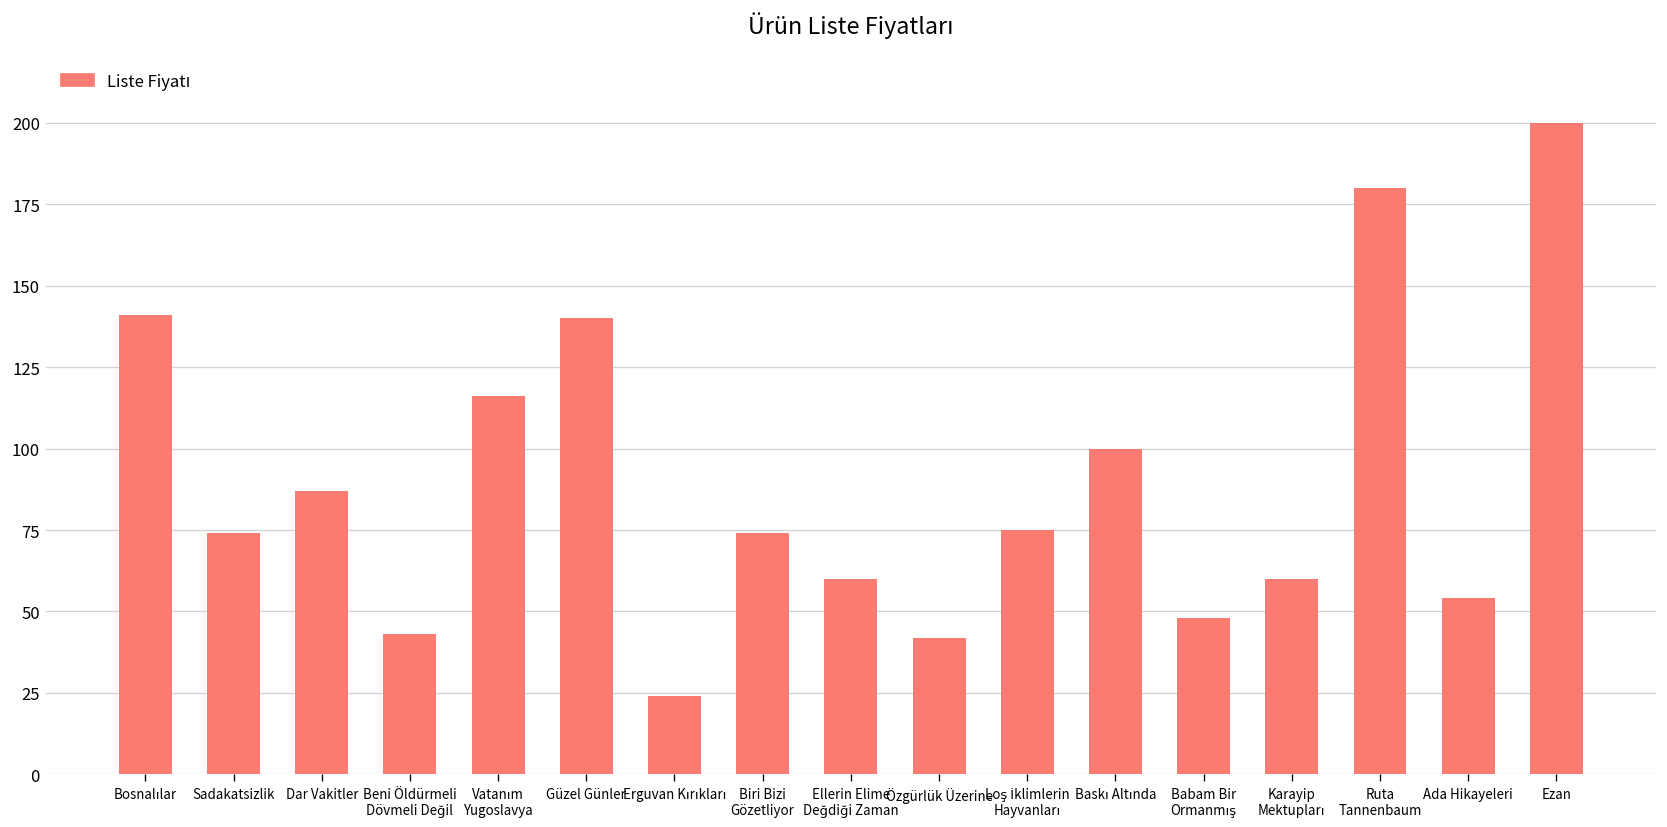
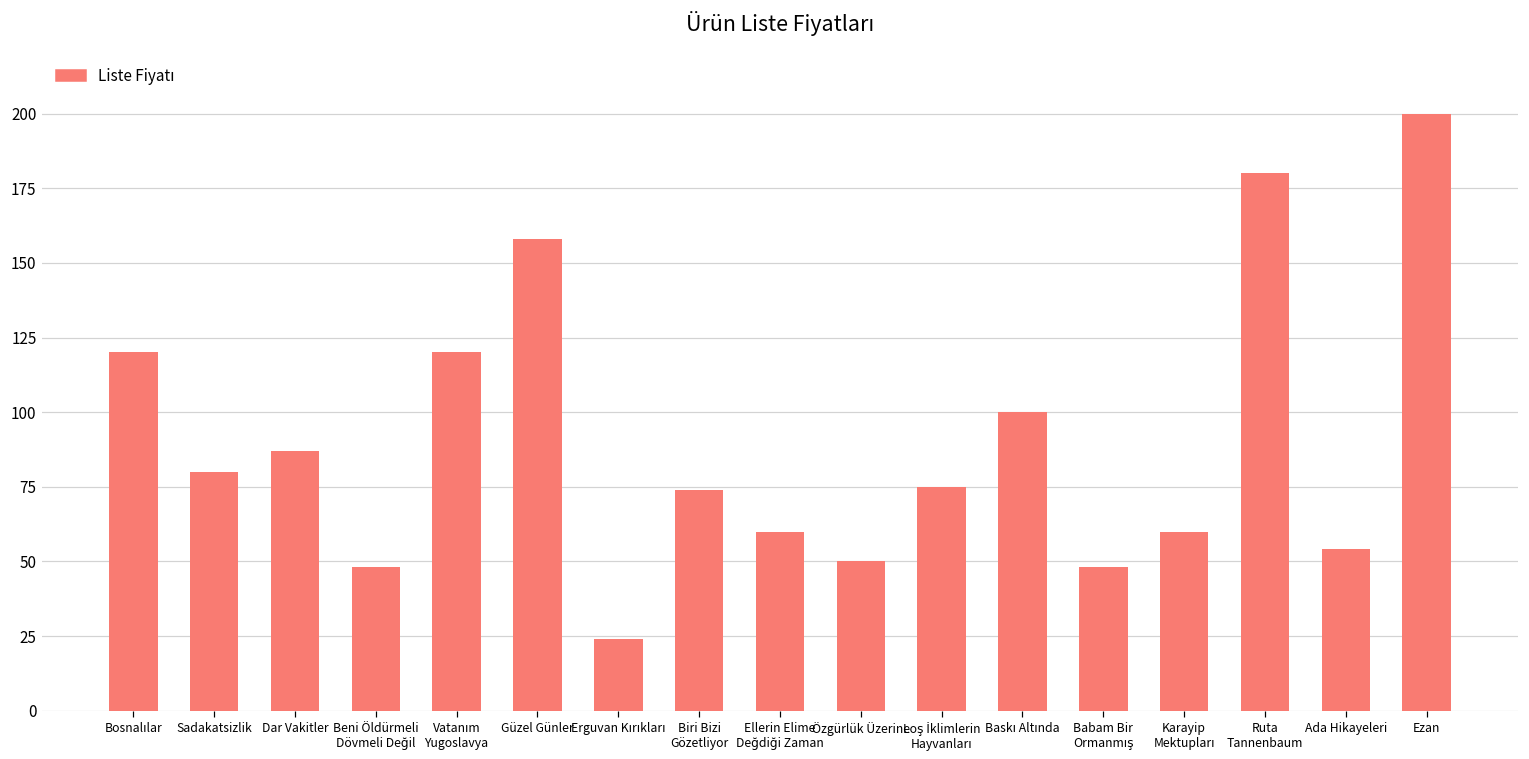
Bosnalılar: 141 -> 120
Sadakatsizlik: 74 -> 80
Beni Öldürmeli Dövmeli Değil: 43 -> 48
Vatanım Yugoslavya: 116 -> 120
Güzel Günler: 140 -> 158
Özgürlük Üzerine: 42 -> 50
